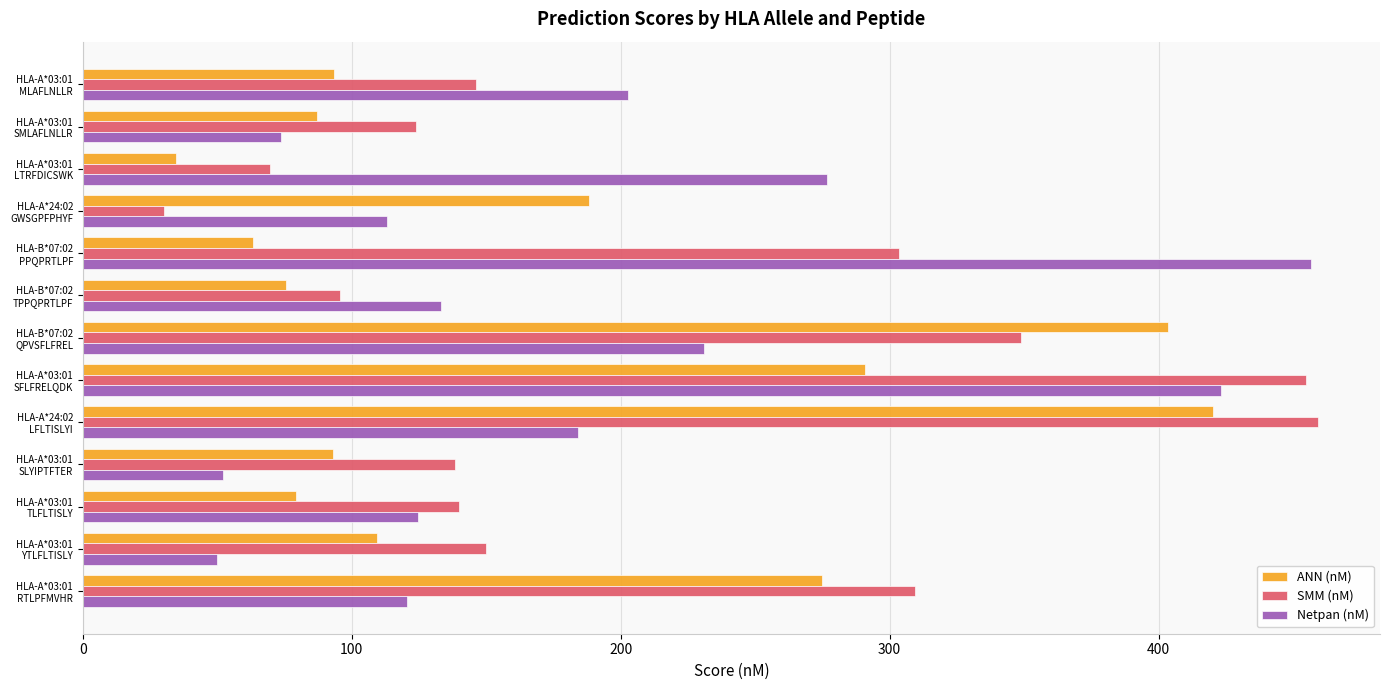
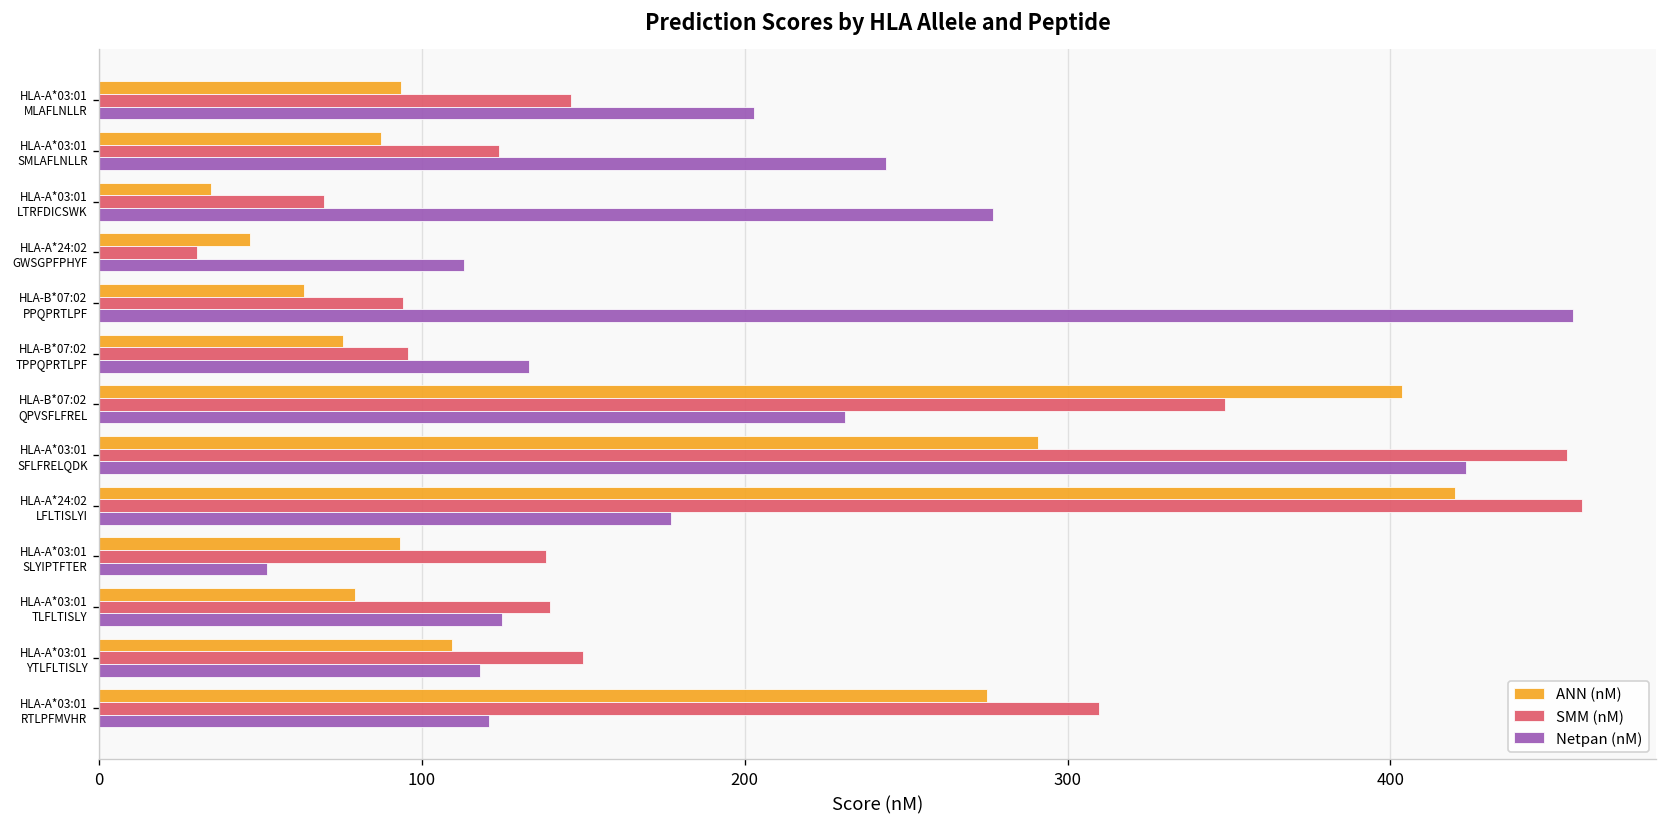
Netpan (nM), HLA-A*03:01 SMLAFLNLLR: 74 -> 244
ANN (nM), HLA-A*24:02 GWSGPFPHYF: 188 -> 47
SMM (nM), HLA-B*07:02 PPQPRTLPF: 303 -> 94
Netpan (nM), HLA-A*24:02 LFLTISLYI: 184 -> 177
Netpan (nM), HLA-A*03:01 YTLFLTISLY: 50 -> 118
